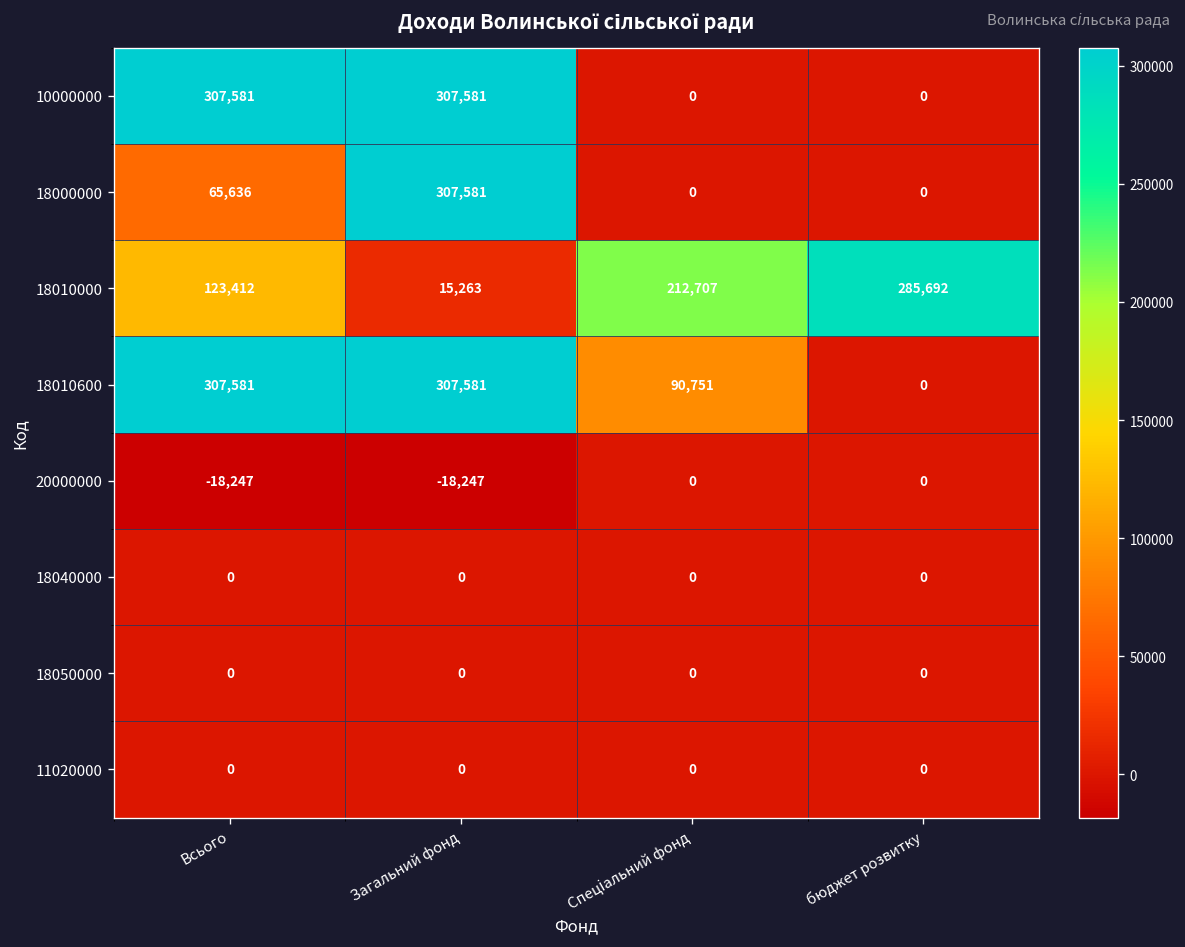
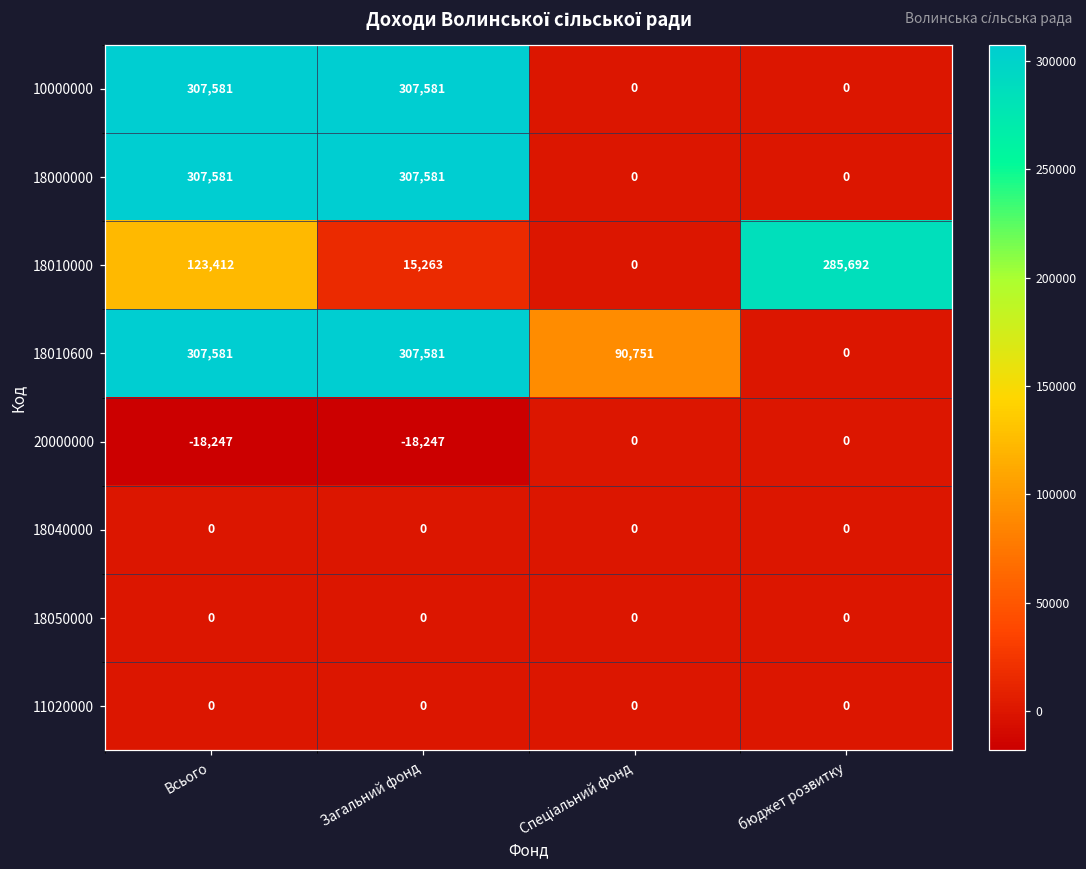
18000000, Всього: 65,636 -> 307,581
18010000, Спеціальний фонд: 212,707 -> 0
